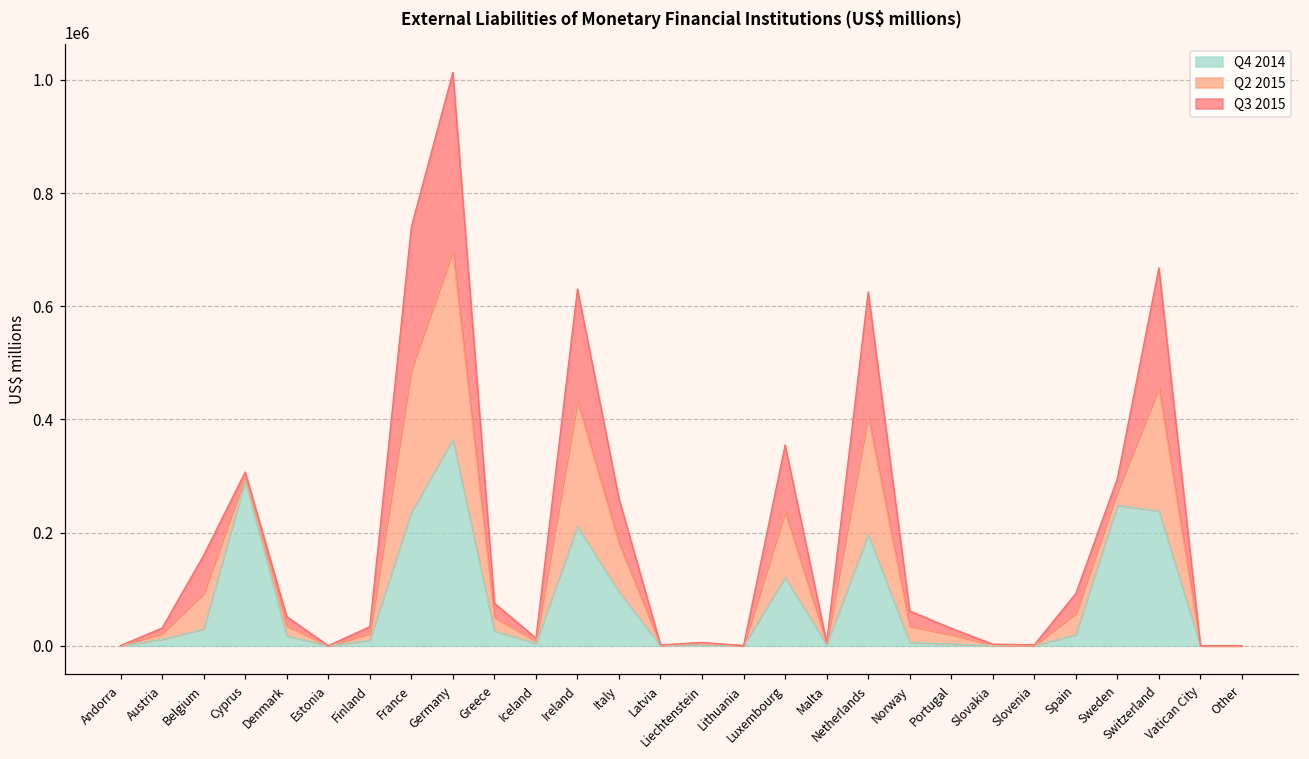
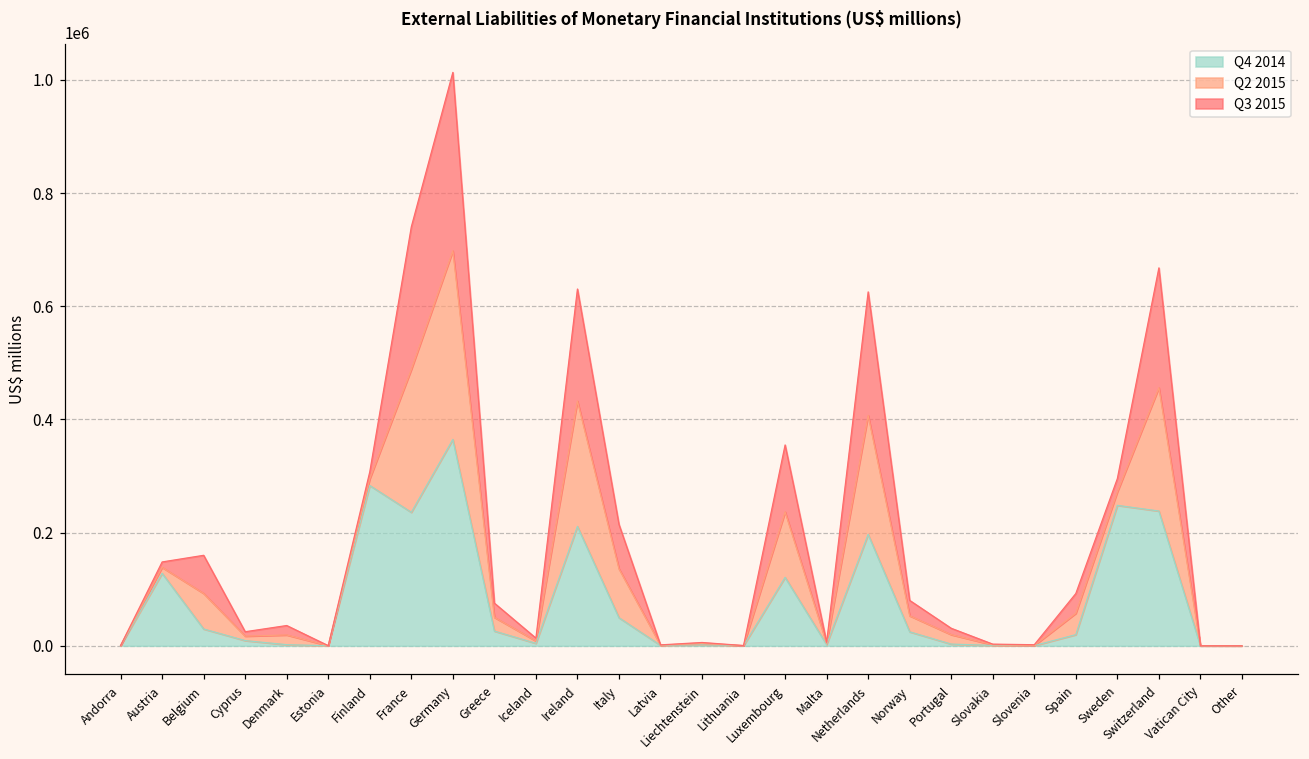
Q4 2014, Austria: 10000 -> 130000
Q4 2014, Cyprus: 290000 -> 10000
Q4 2014, Denmark: 20000 -> 0
Q4 2014, Finland: 10000 -> 280000
Q4 2014, Italy: 100000 -> 50000
Q4 2014, Norway: 10000 -> 20000
